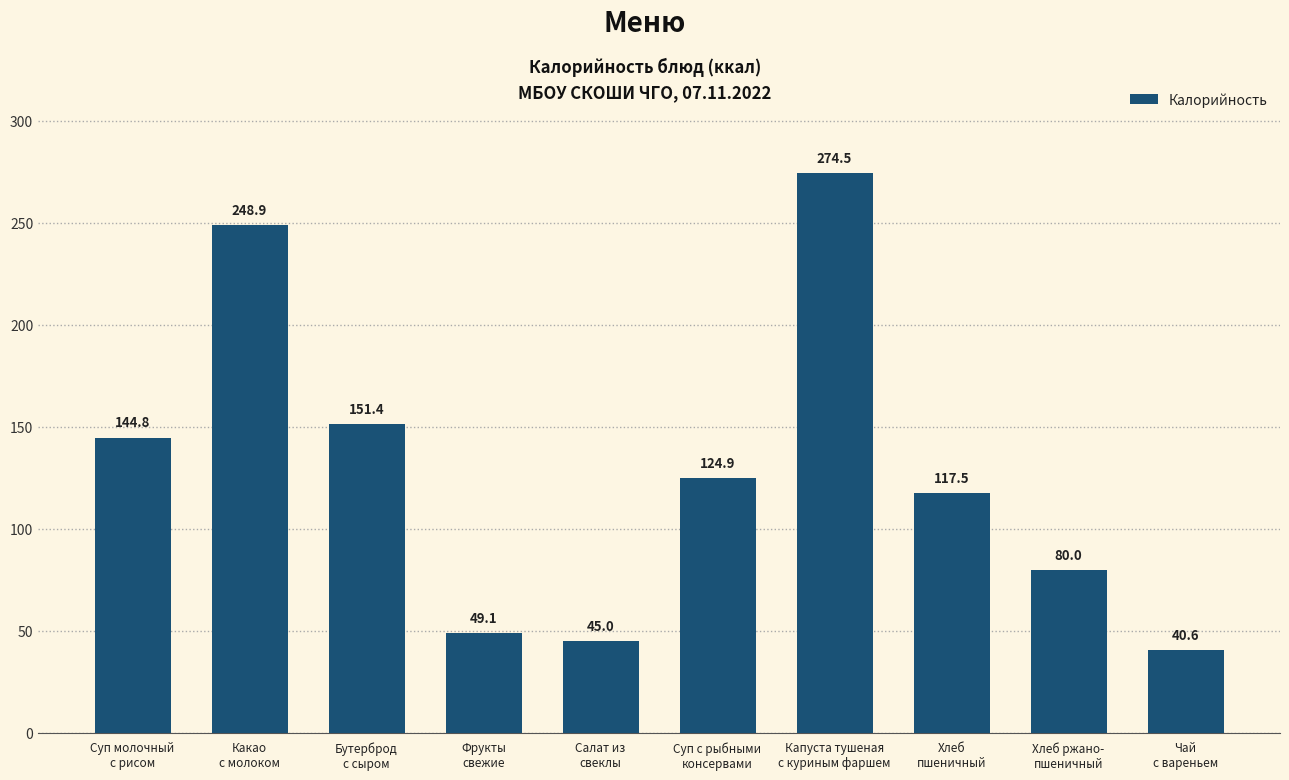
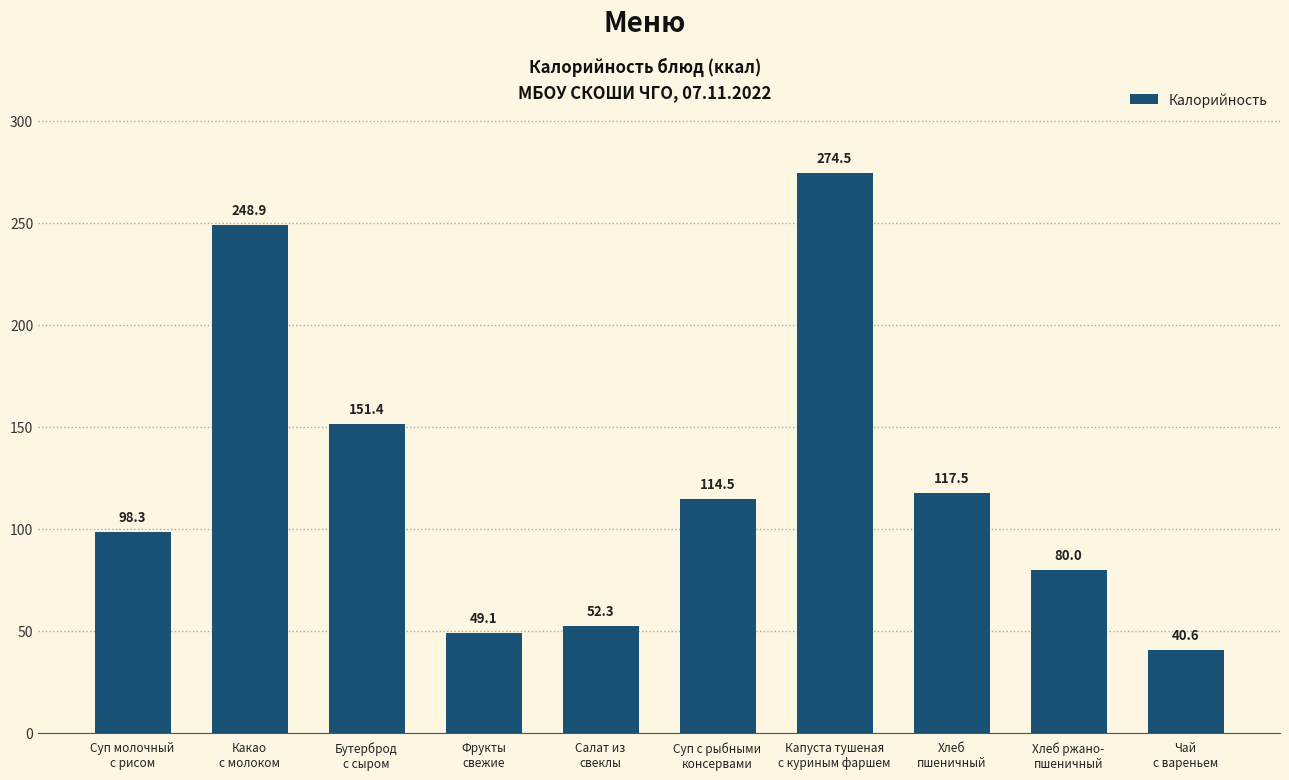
Суп молочный с рисом: 144.8 -> 98.3
Салат из свеклы: 45.0 -> 52.3
Суп с рыбными консервами: 124.9 -> 114.5
